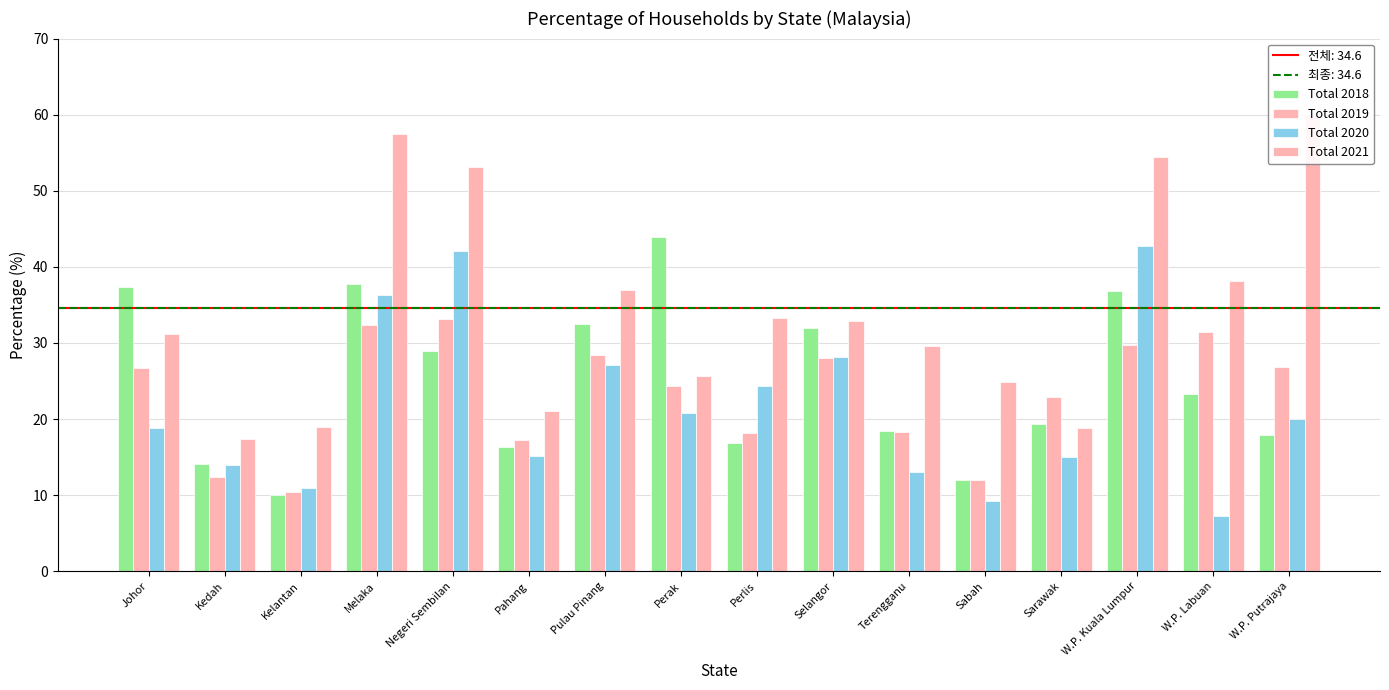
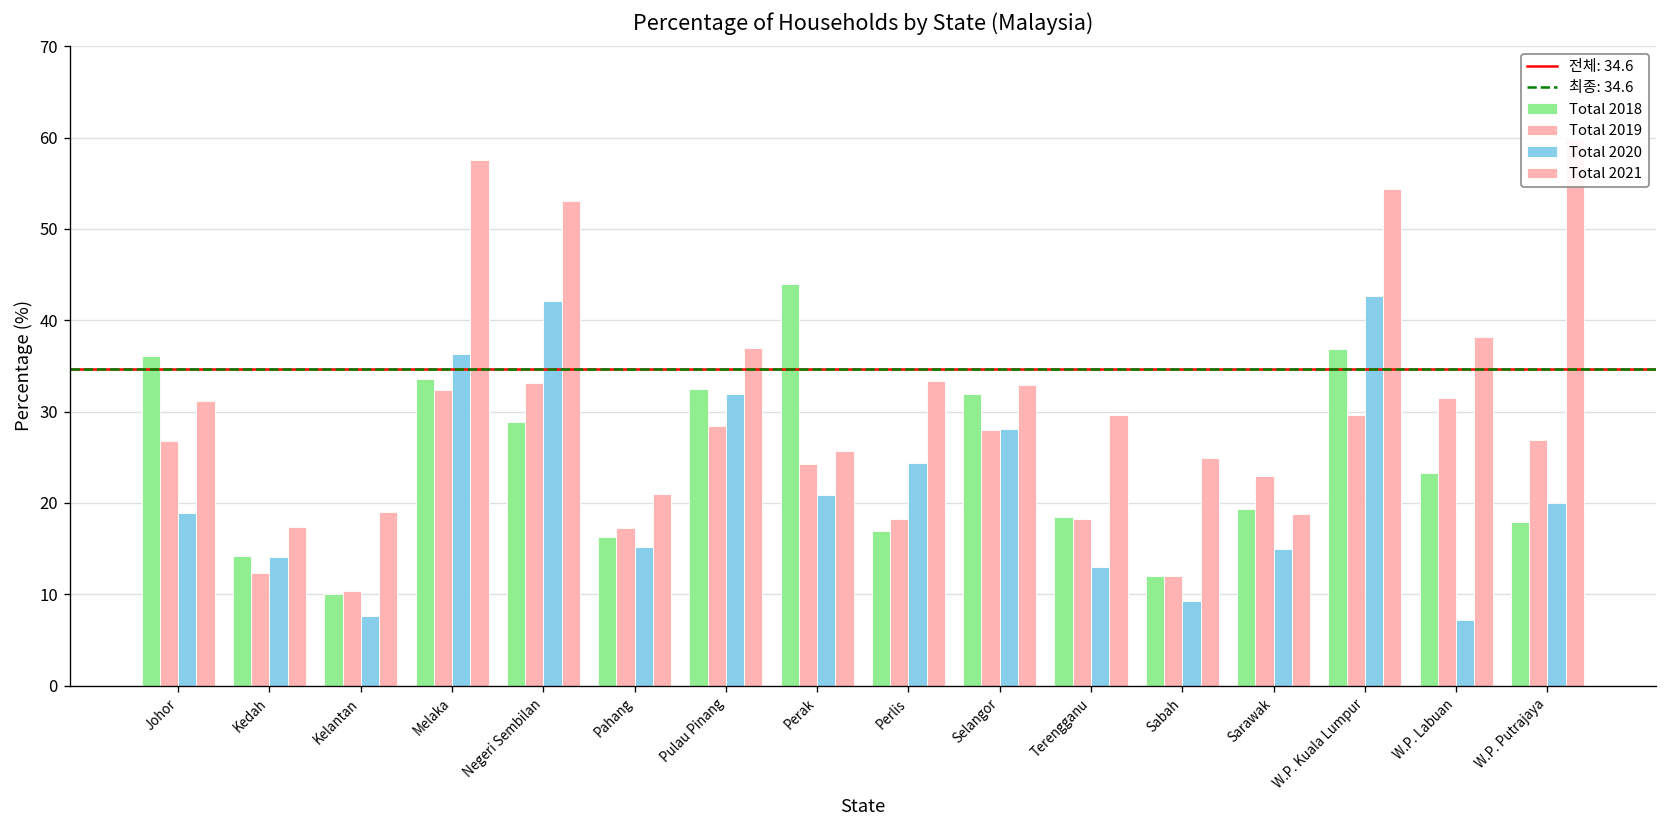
Total 2018, Johor: 37 -> 36
Total 2020, Kelantan: 11 -> 8
Total 2018, Melaka: 38 -> 34
Total 2020, Pulau Pinang: 27 -> 32
